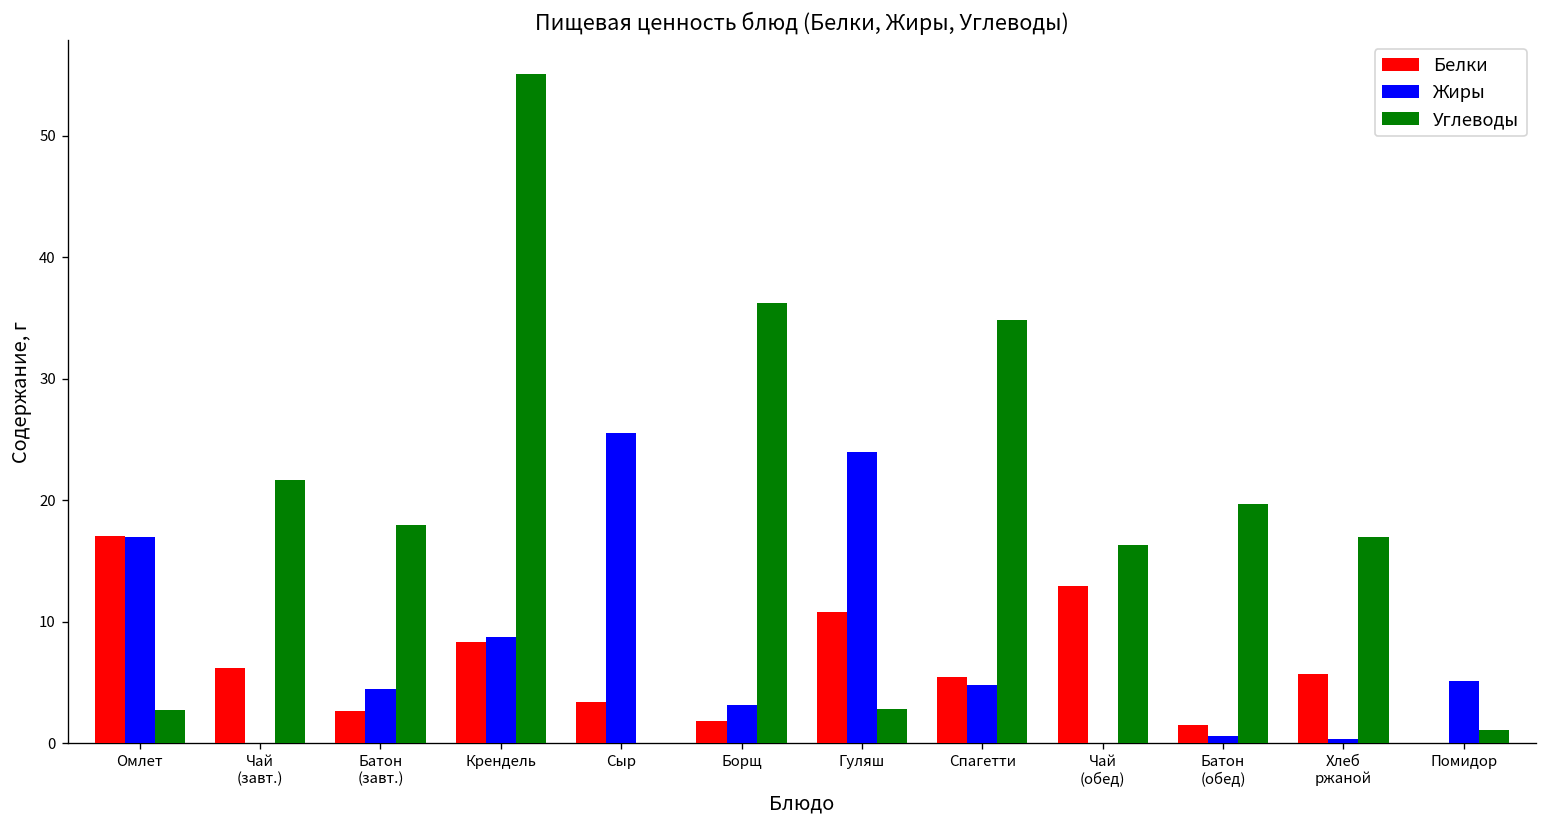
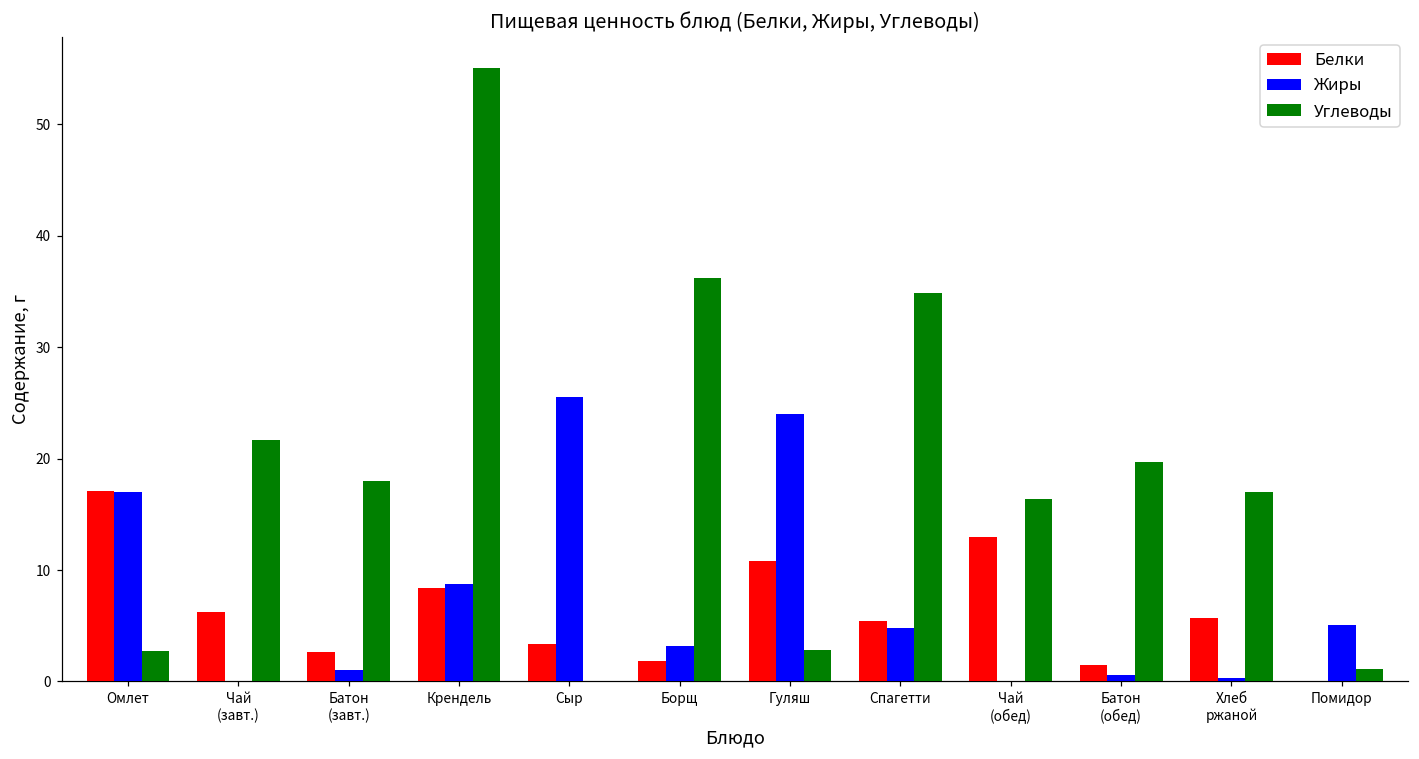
Жиры, Батон (завт.): 4.5 -> 1.0
